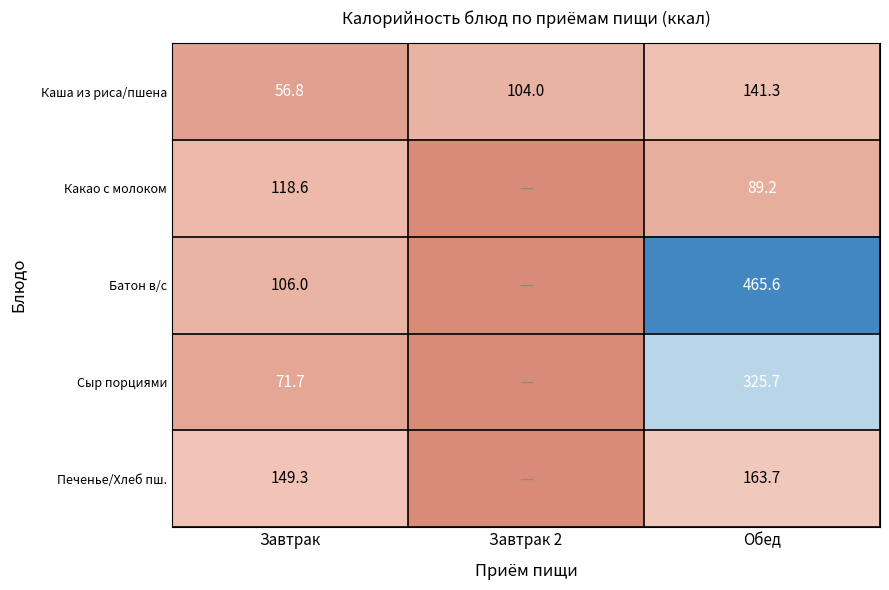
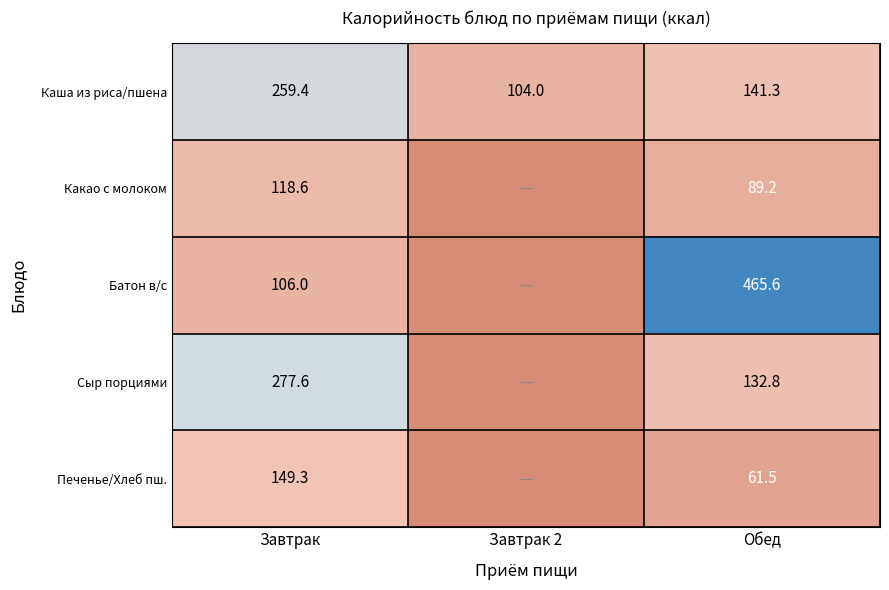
Каша из риса/пшена, Завтрак: 56.8 -> 259.4
Сыр порциями, Завтрак: 71.7 -> 277.6
Сыр порциями, Обед: 325.7 -> 132.8
Печенье/Хлеб пш., Обед: 163.7 -> 61.5
